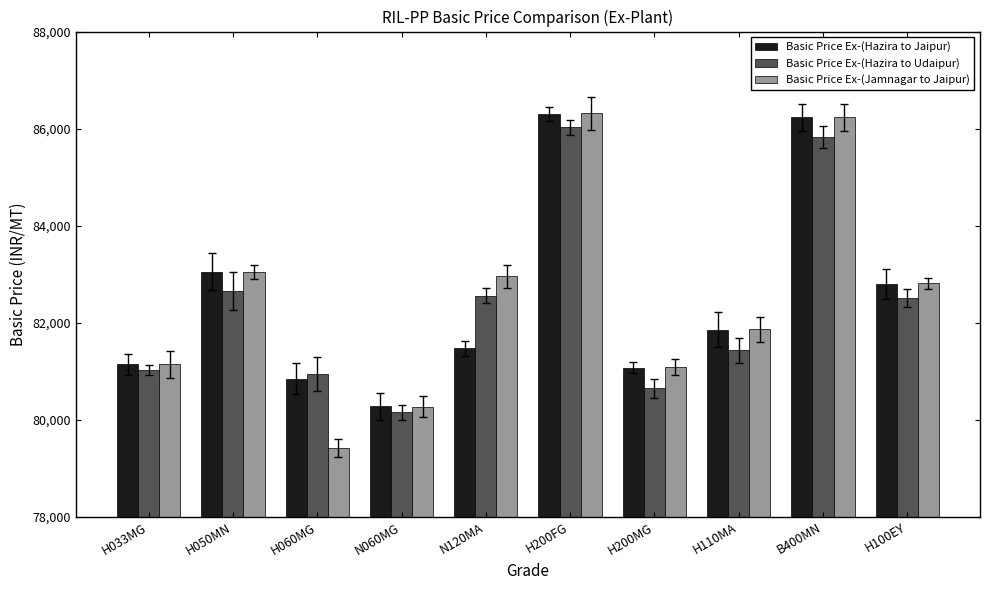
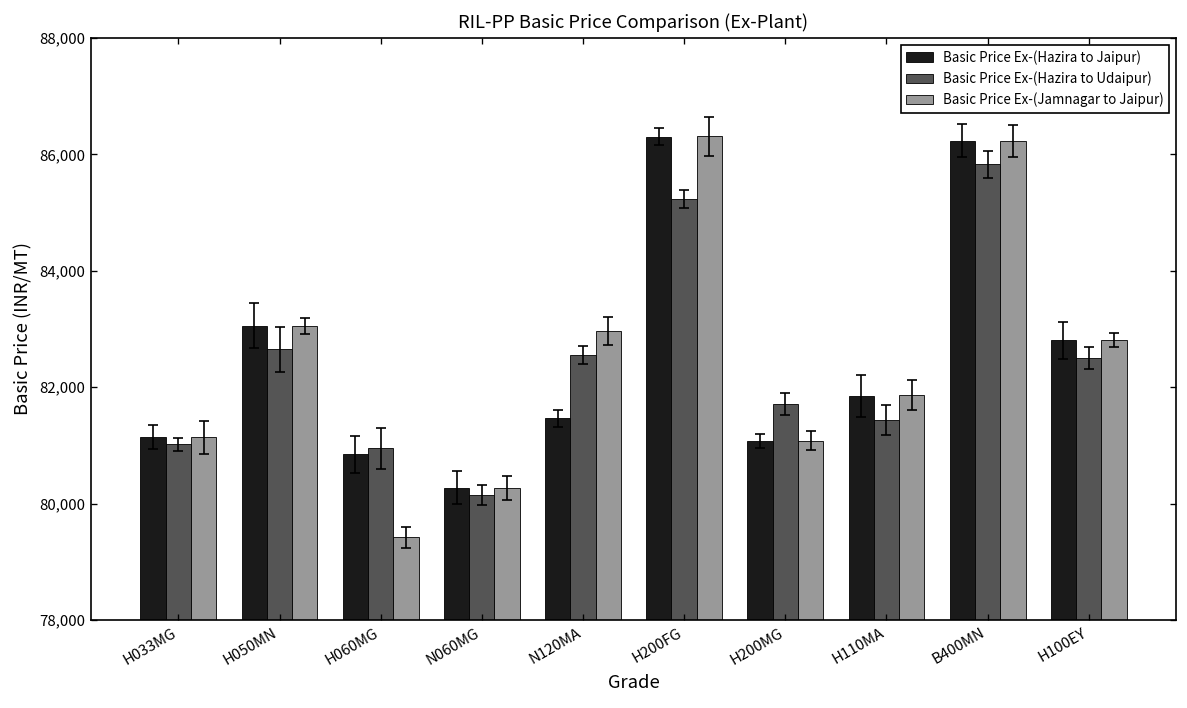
Basic Price Ex-(Hazira to Udaipur), H200FG: 86,000 -> 85,200
Basic Price Ex-(Hazira to Udaipur), H200MG: 80,600 -> 81,700
